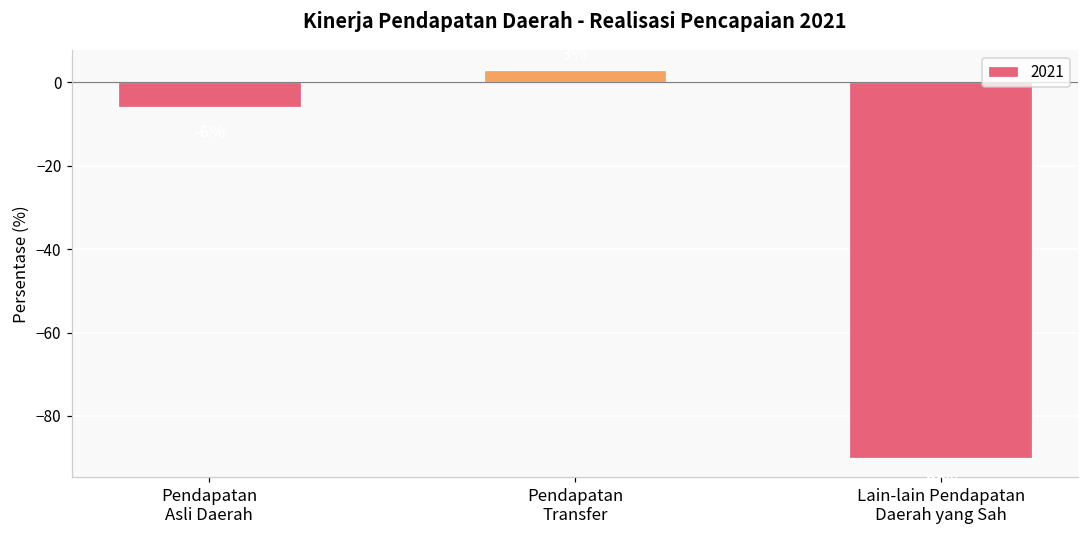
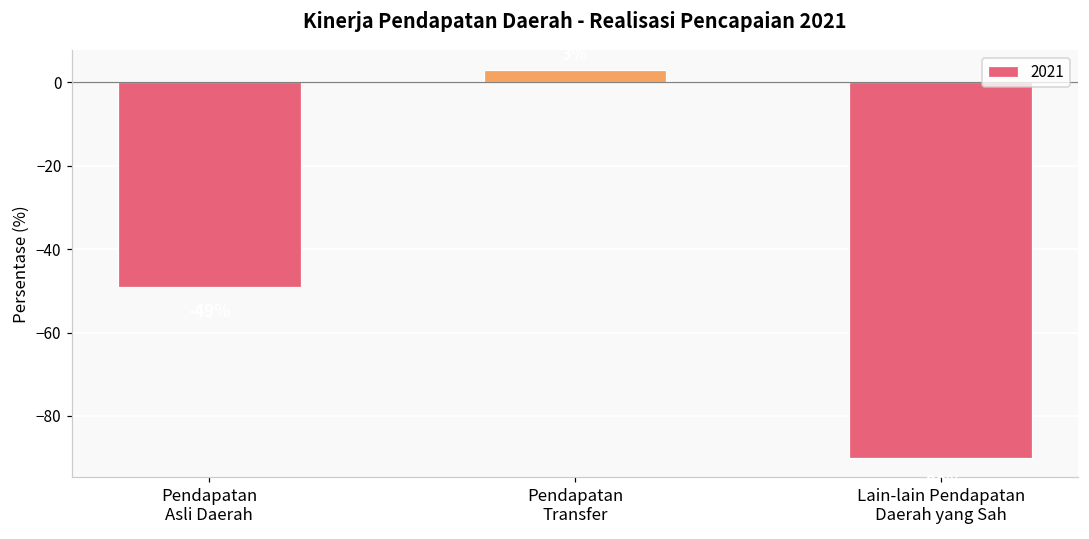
Pendapatan Asli Daerah: -6 -> -49
